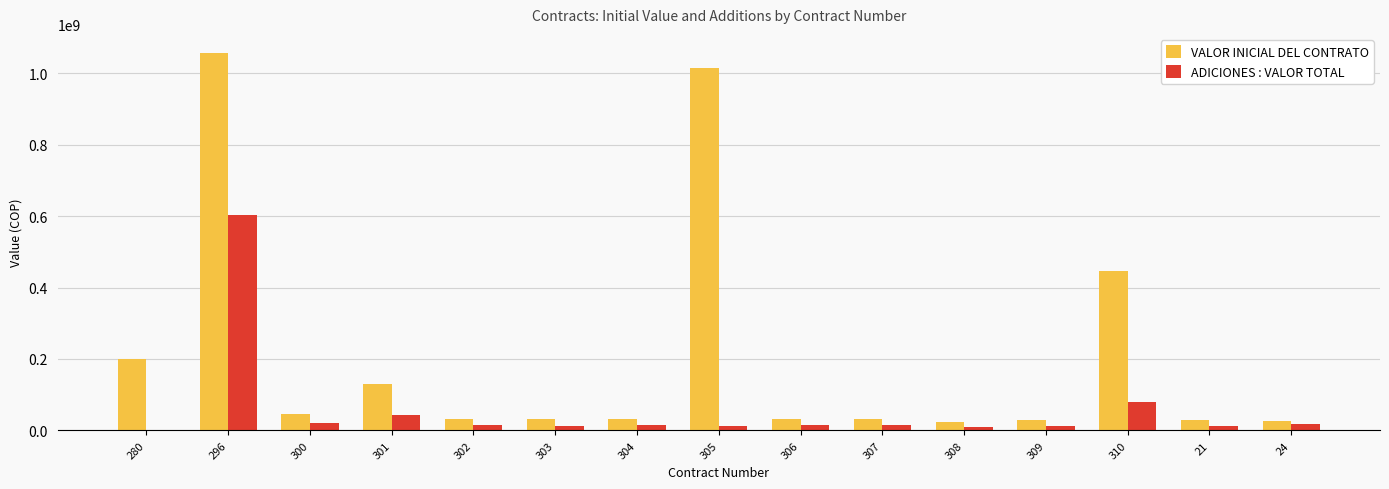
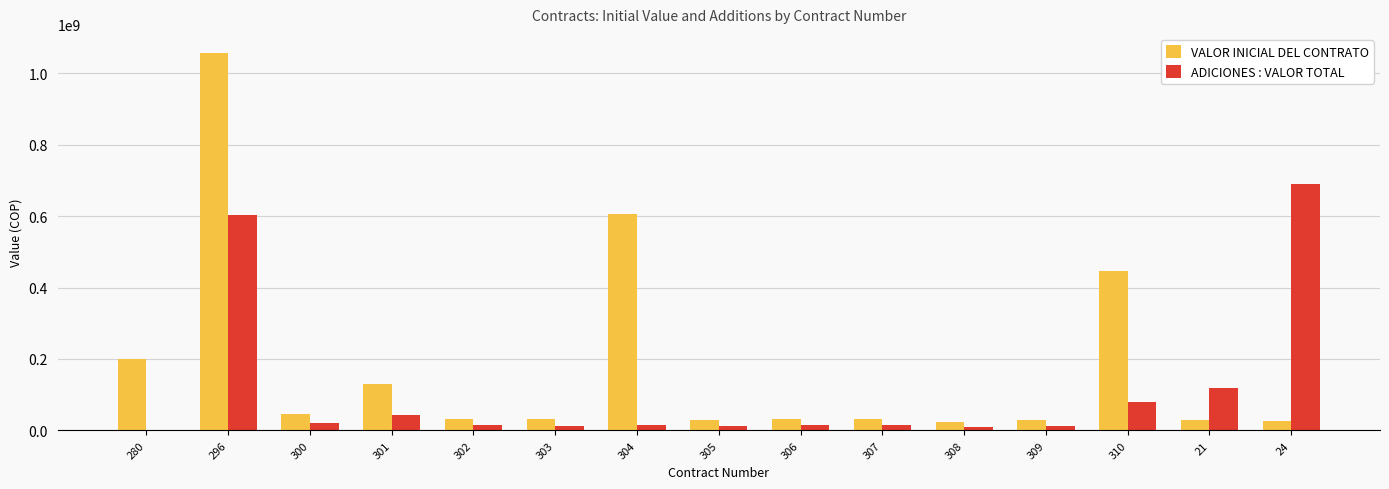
VALOR INICIAL DEL CONTRATO, 304: 30000000 -> 610000000
VALOR INICIAL DEL CONTRATO, 305: 1010000000 -> 30000000
ADICIONES : VALOR TOTAL, 21: 10000000 -> 120000000
ADICIONES : VALOR TOTAL, 24: 20000000 -> 690000000
